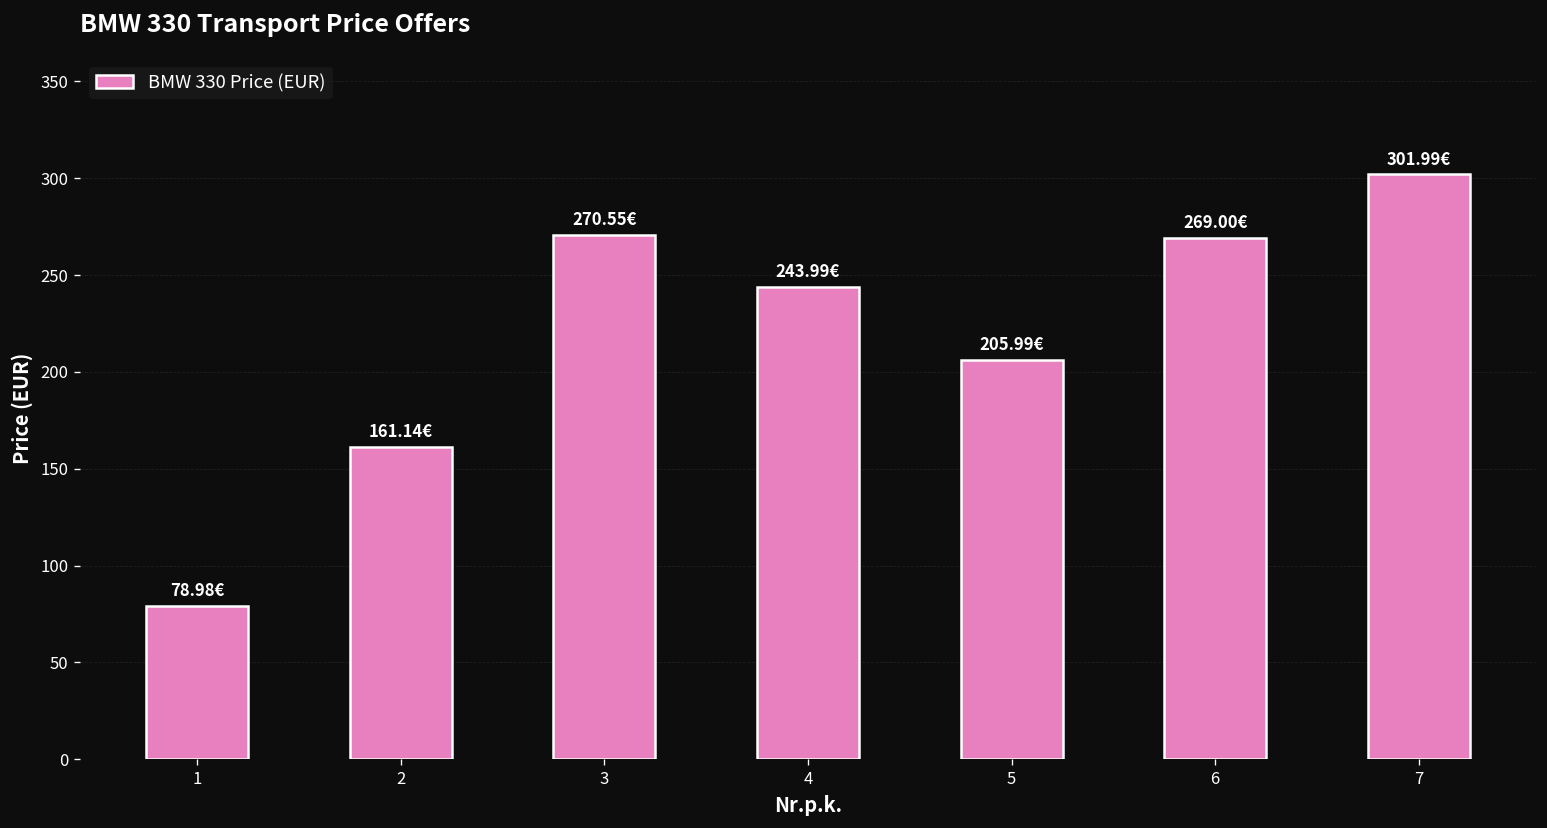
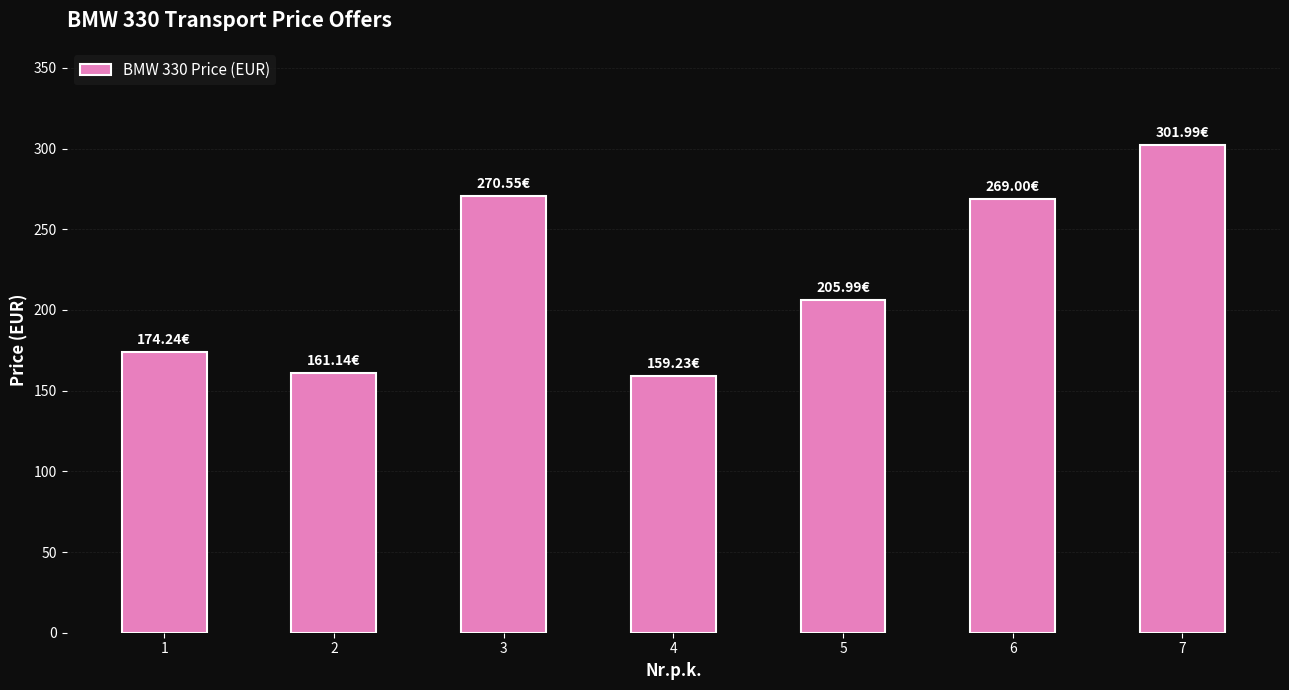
1: 78.98€ -> 174.24€
4: 243.99€ -> 159.23€
